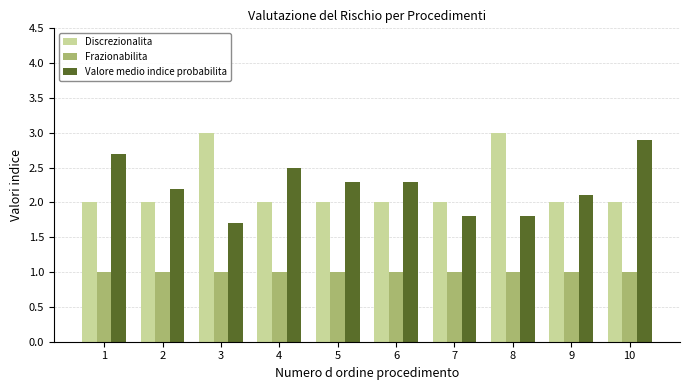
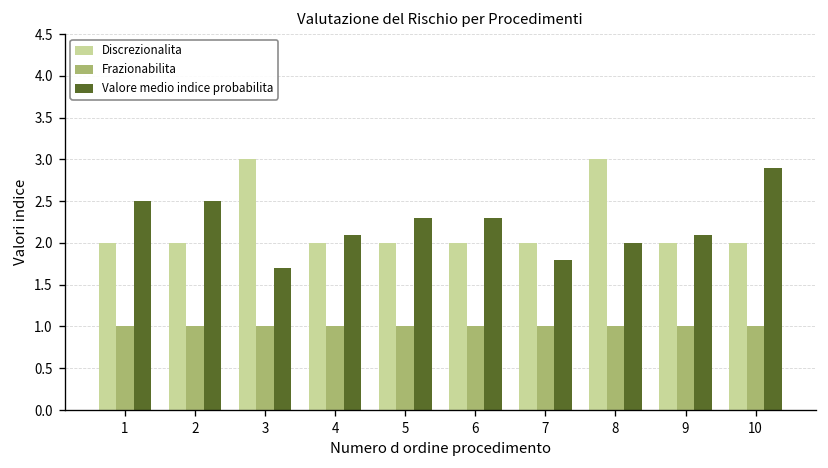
Valore medio indice probabilita, 1: 2.7 -> 2.5
Valore medio indice probabilita, 2: 2.2 -> 2.5
Valore medio indice probabilita, 4: 2.5 -> 2.1
Valore medio indice probabilita, 8: 1.8 -> 2.0
